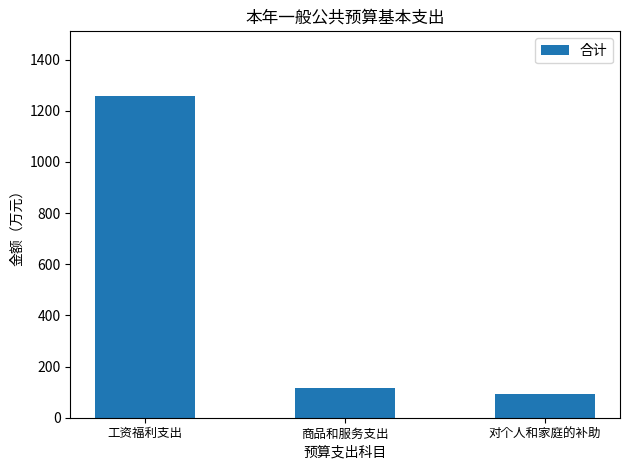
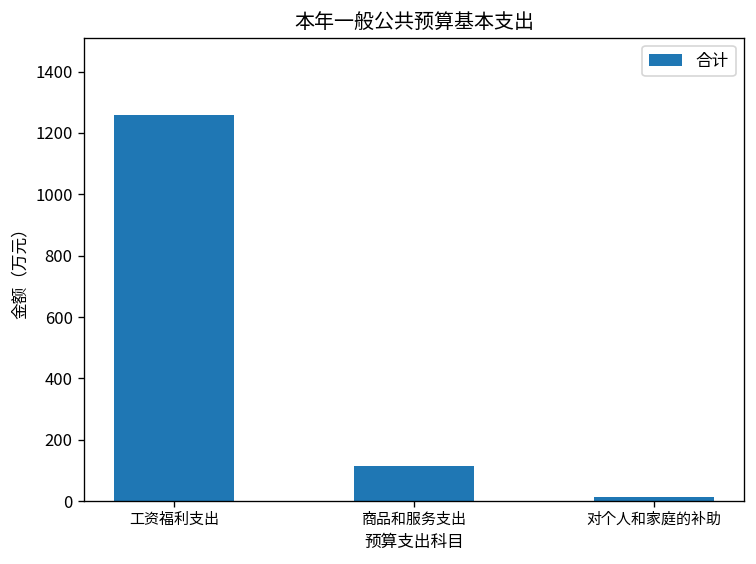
对个人和家庭的补助: 90 -> 10
